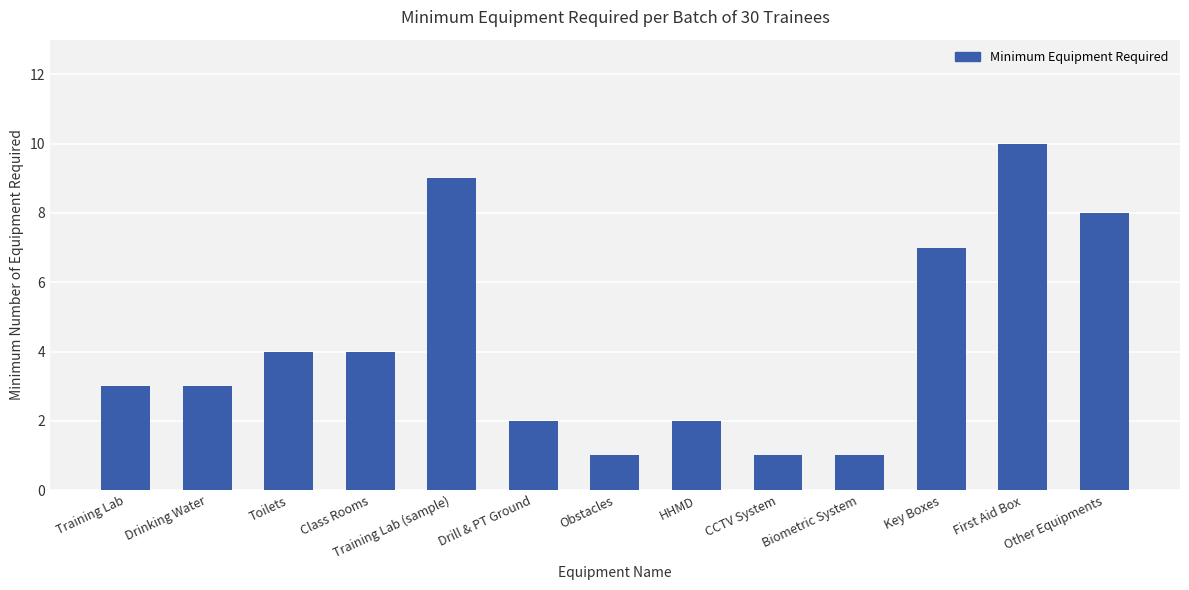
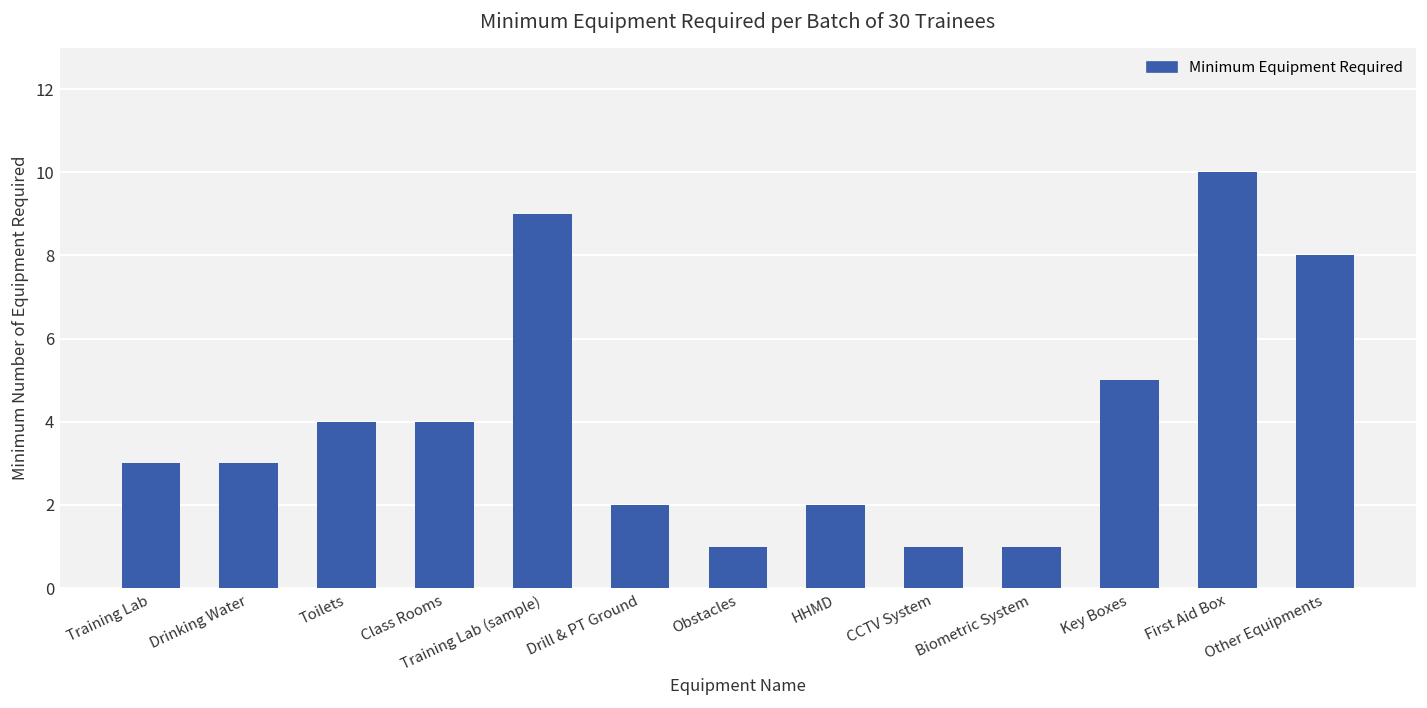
Key Boxes: 7 -> 5
